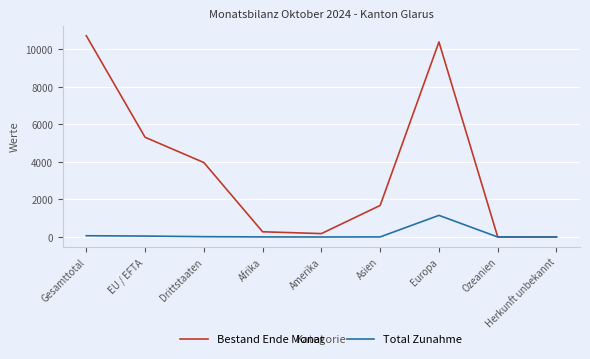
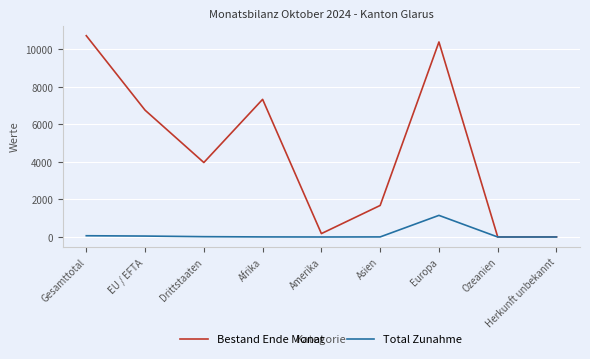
Bestand Ende Monat, EU / EFTA: 5300 -> 6800
Bestand Ende Monat, Afrika: 300 -> 7300
